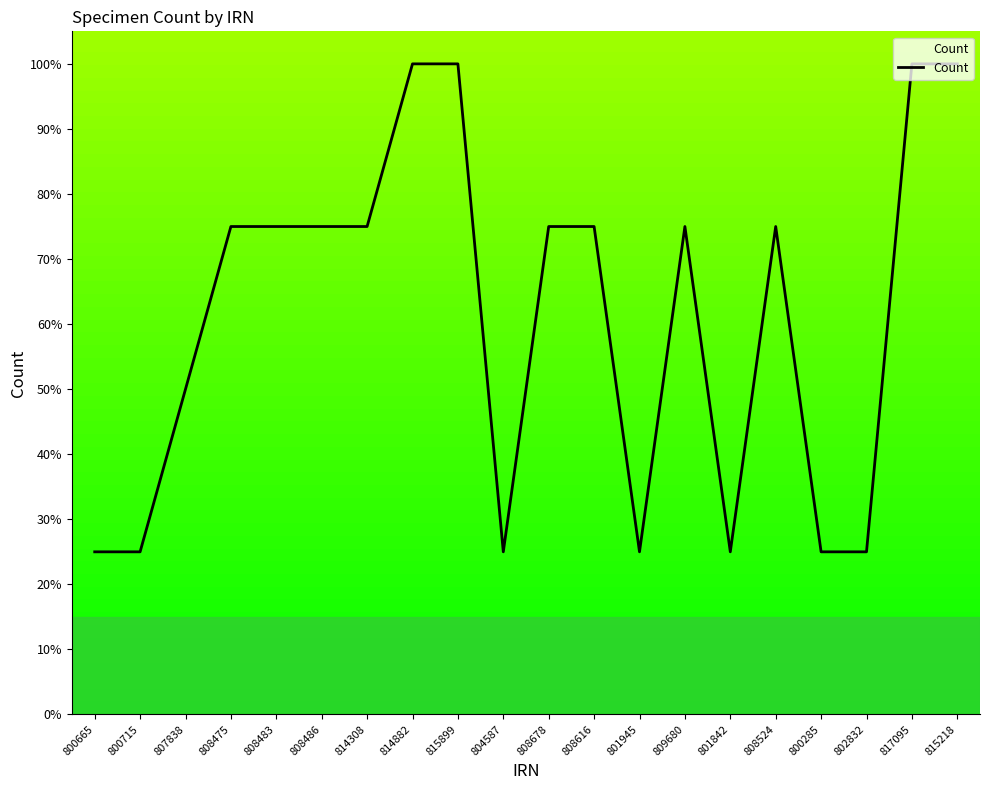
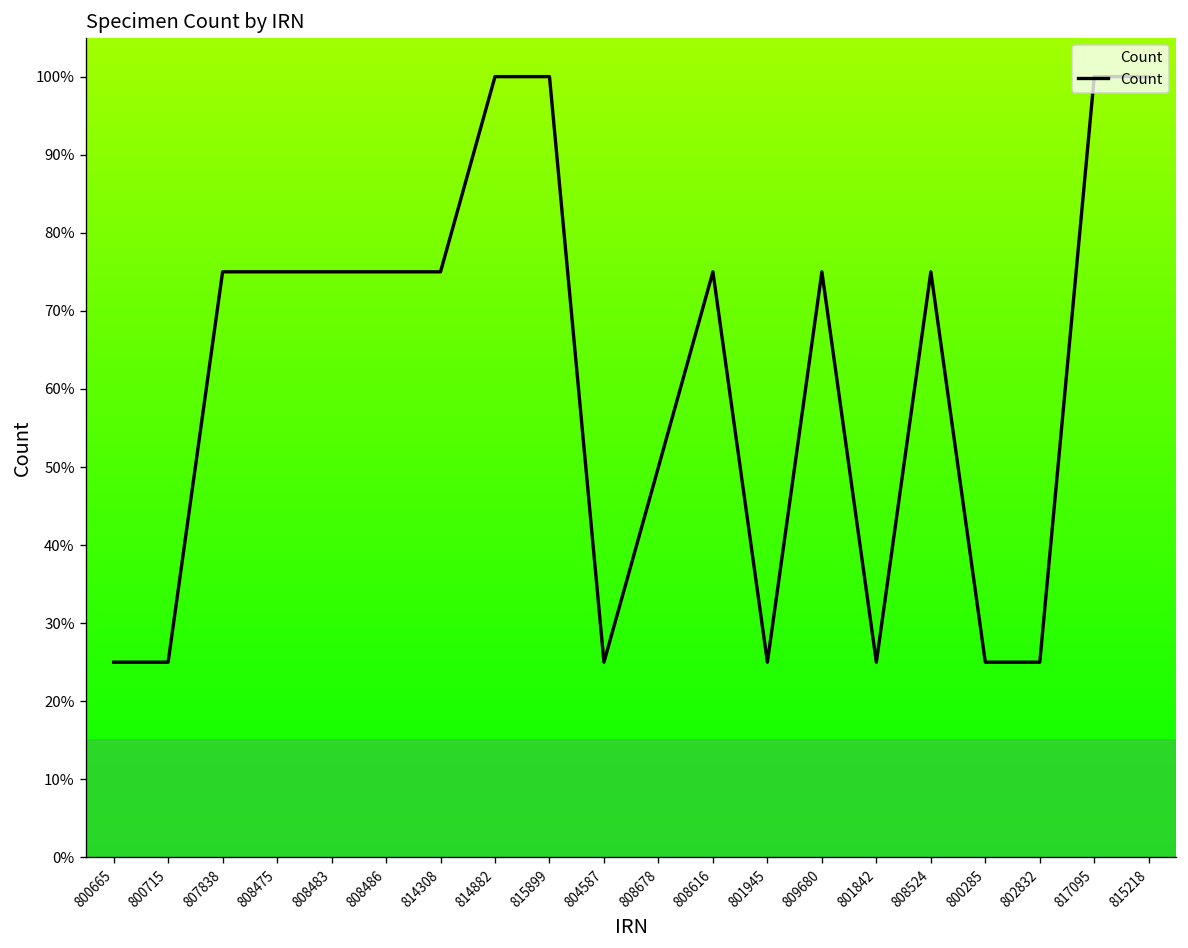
807838: 50% -> 75%
808678: 75% -> 50%
